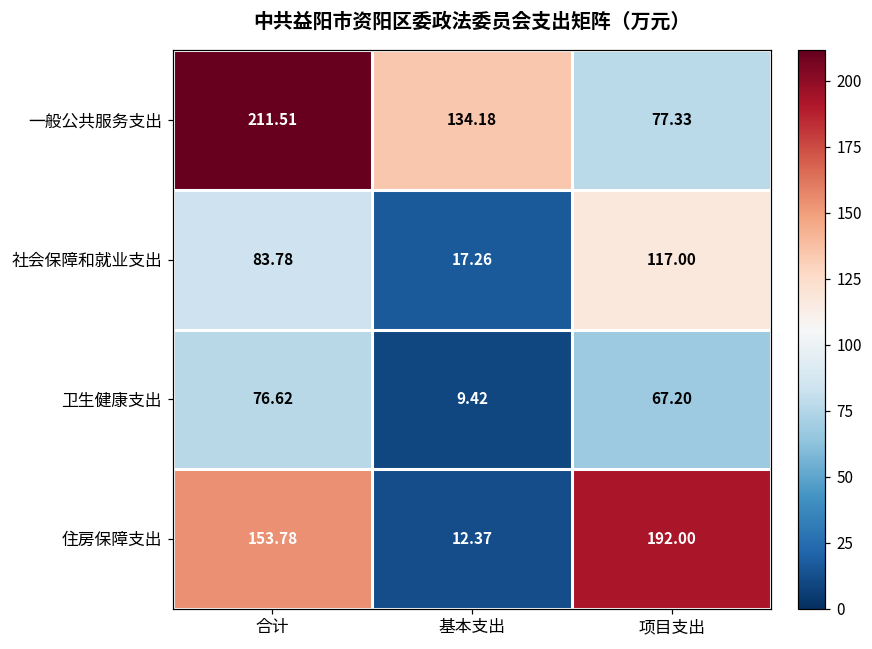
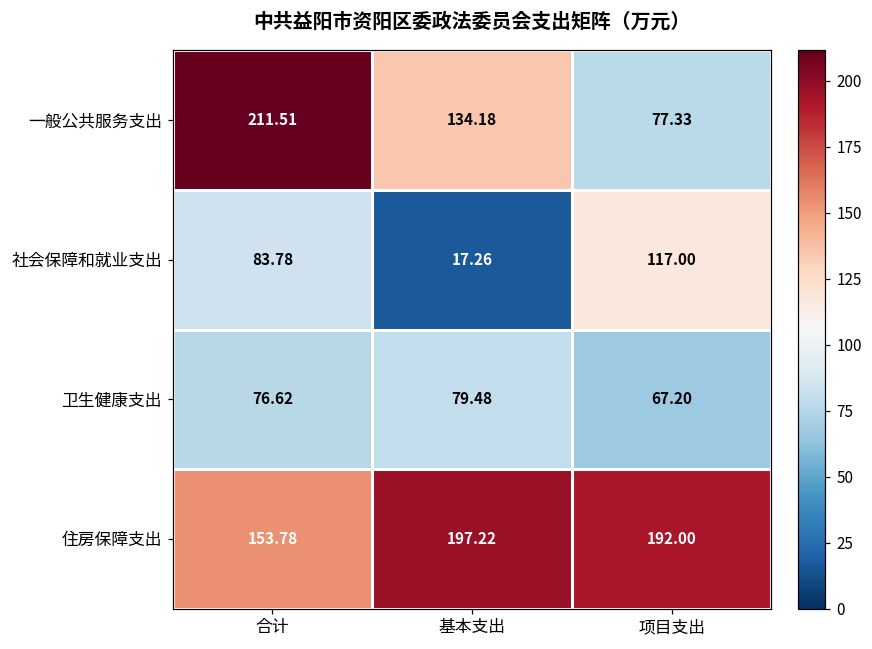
卫生健康支出, 基本支出: 9.42 -> 79.48
住房保障支出, 基本支出: 12.37 -> 197.22
